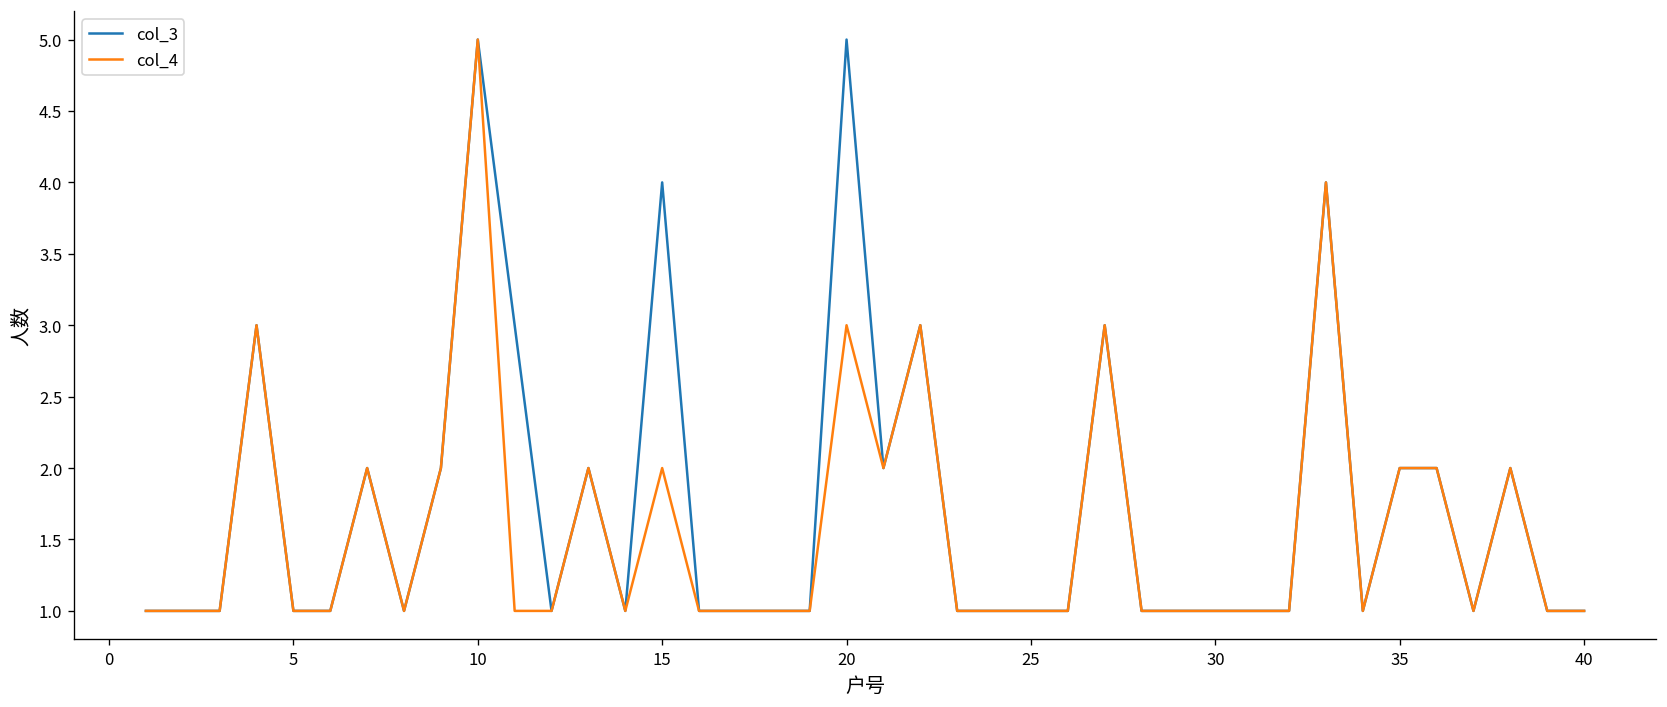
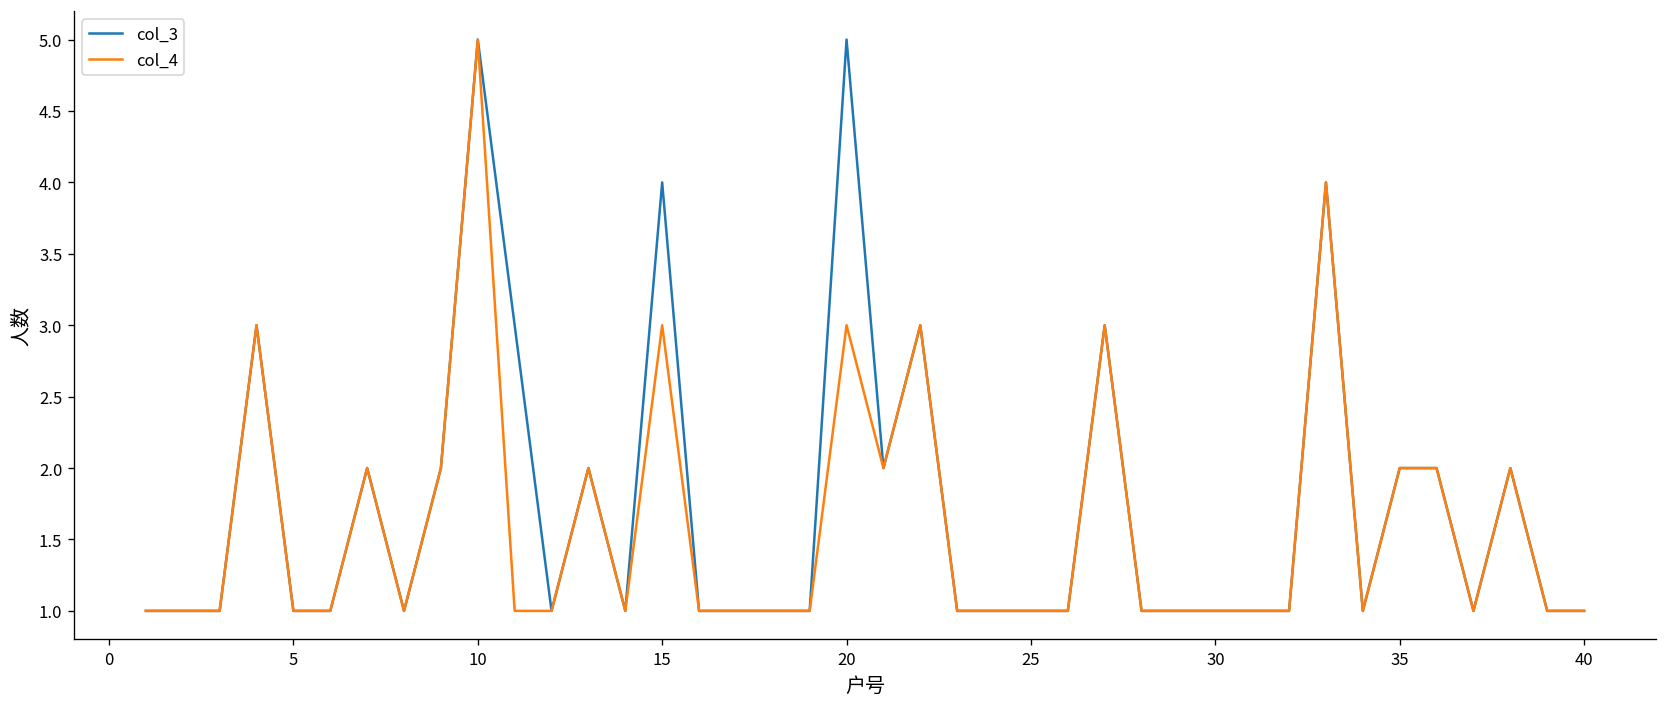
col_4, 15: 2 -> 3
